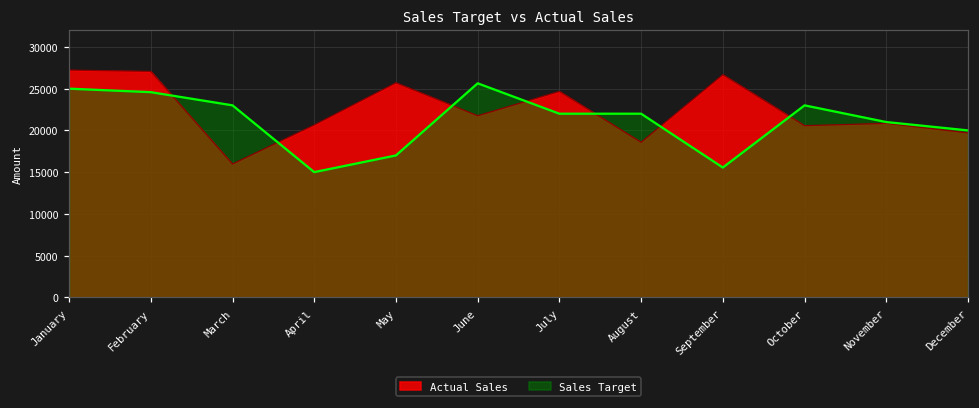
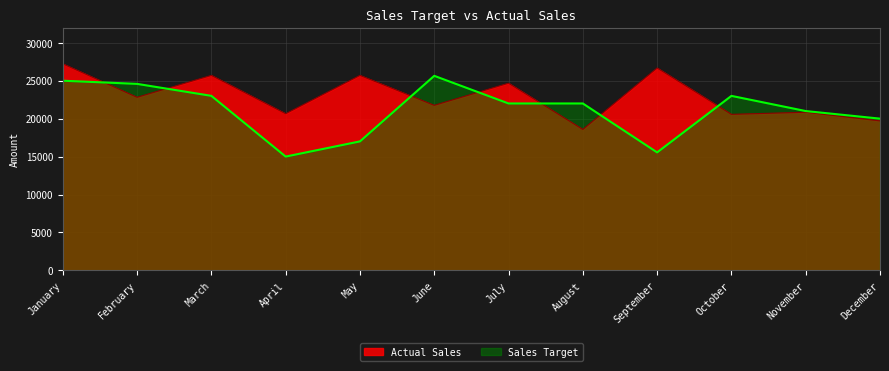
Actual Sales, February: 27000 -> 23000
Actual Sales, March: 16000 -> 26000
